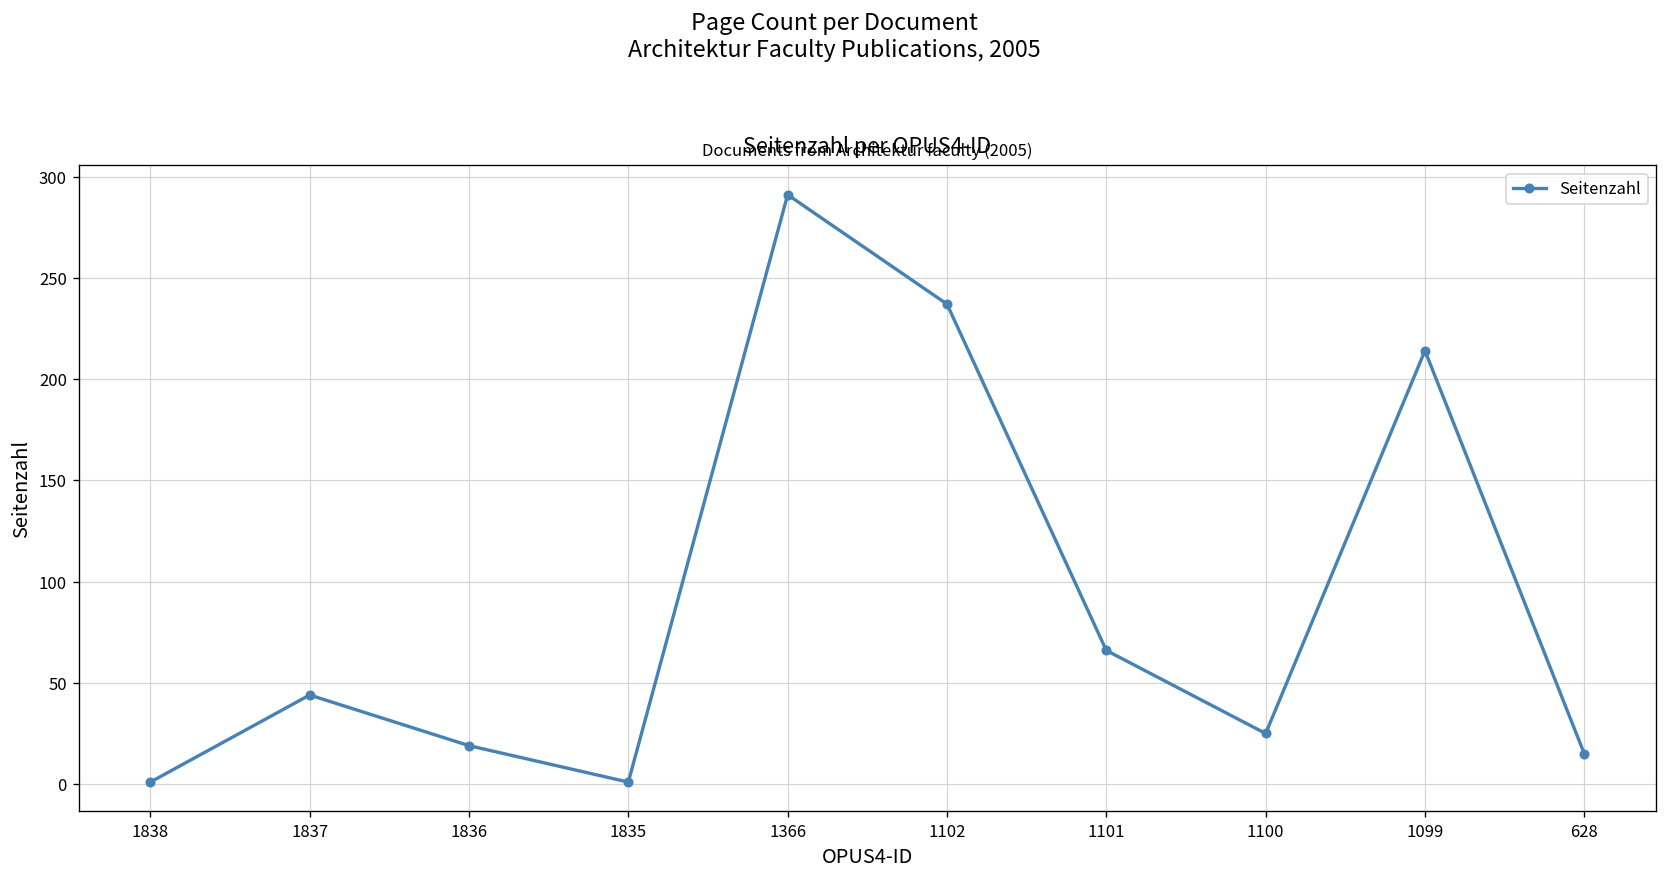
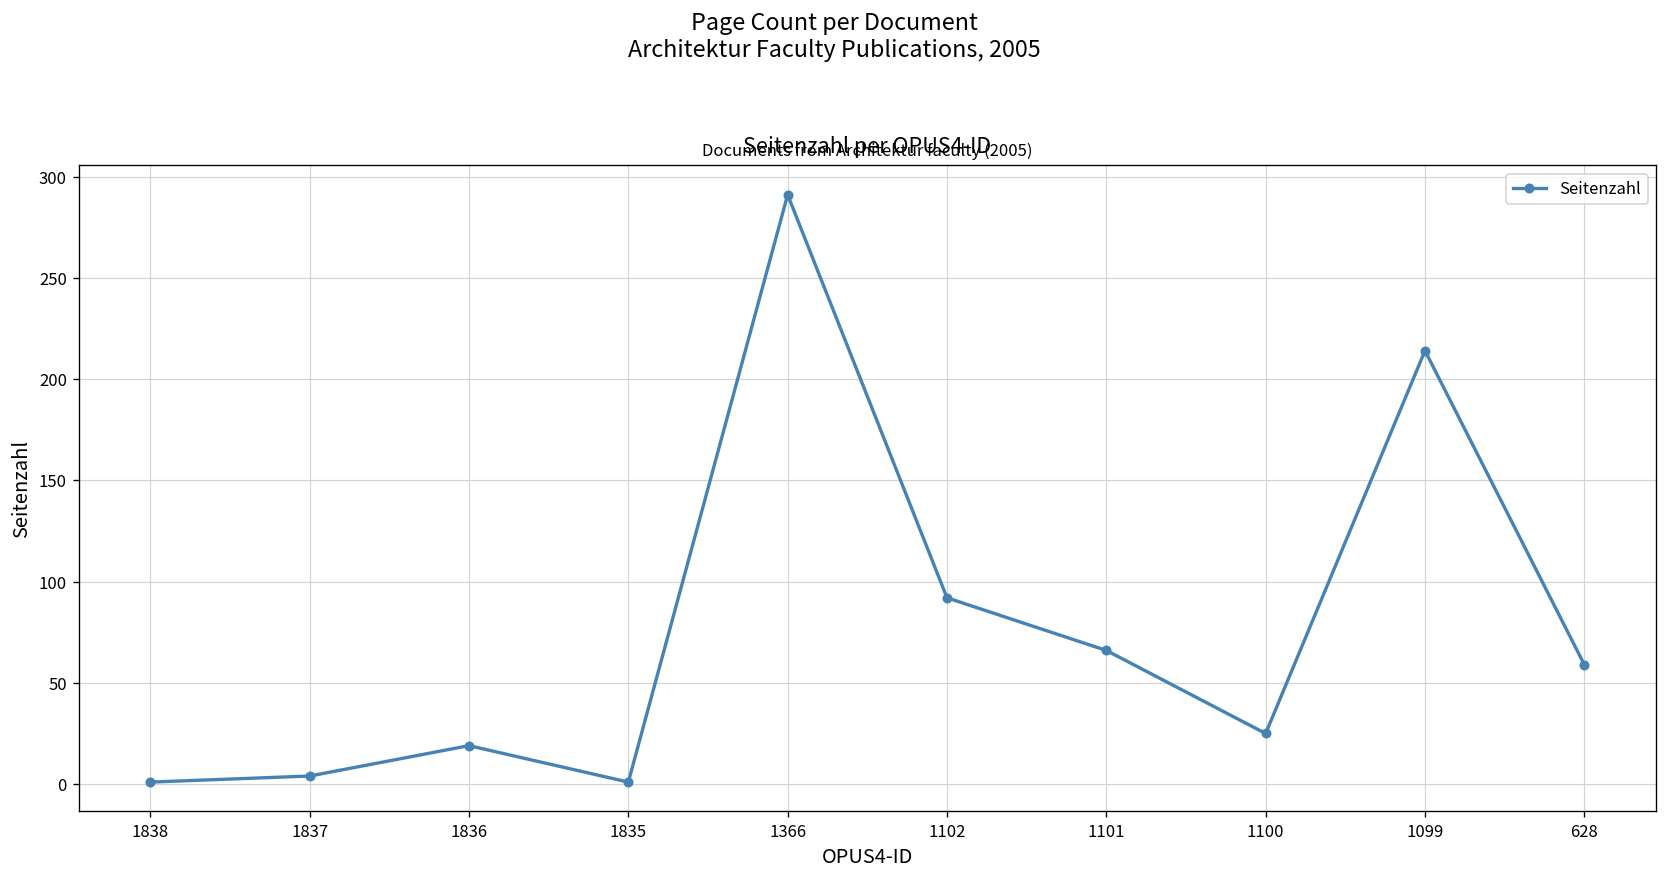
1837: 44 -> 4
1102: 237 -> 92
628: 15 -> 59
